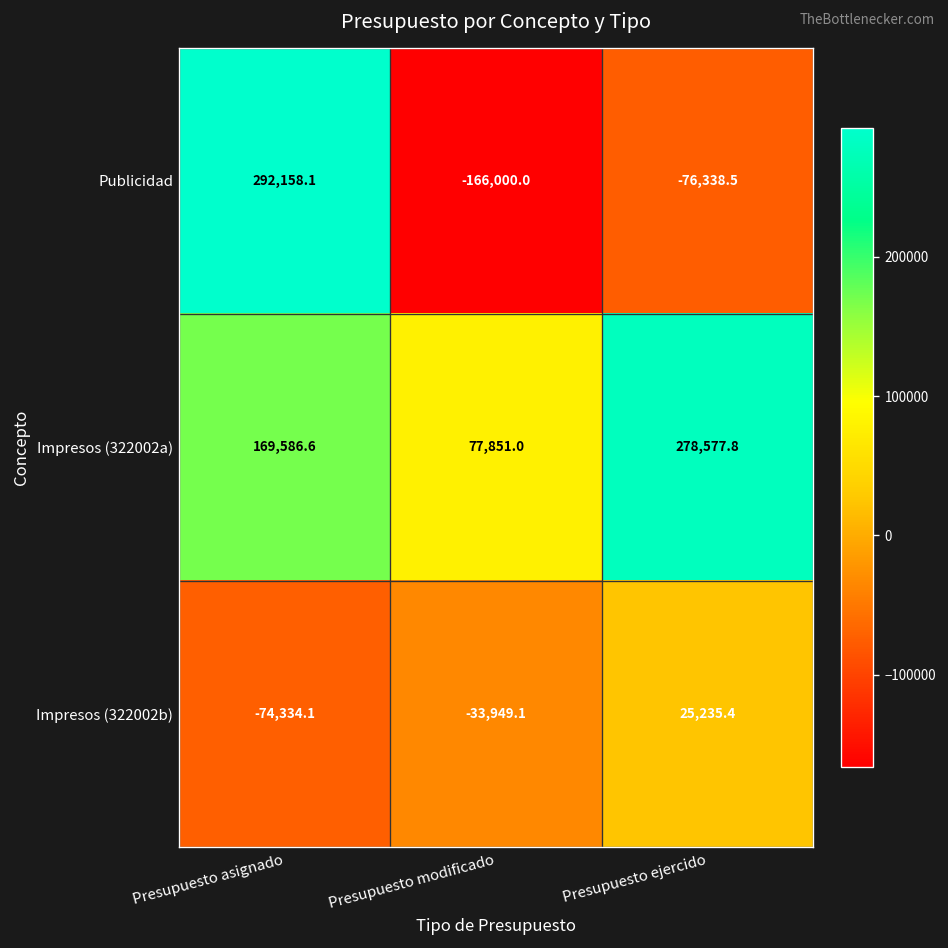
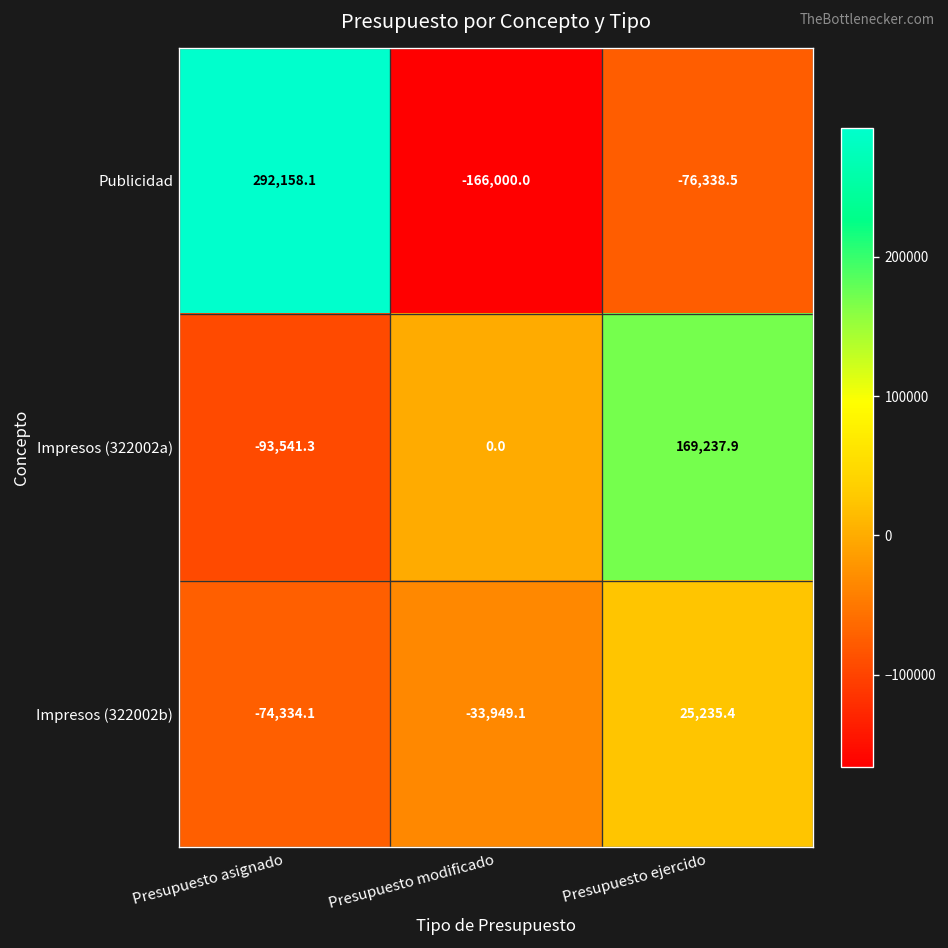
Impresos (322002a), Presupuesto asignado: 169,586.6 -> -93,541.3
Impresos (322002a), Presupuesto modificado: 77,851.0 -> 0.0
Impresos (322002a), Presupuesto ejercido: 278,577.8 -> 169,237.9
